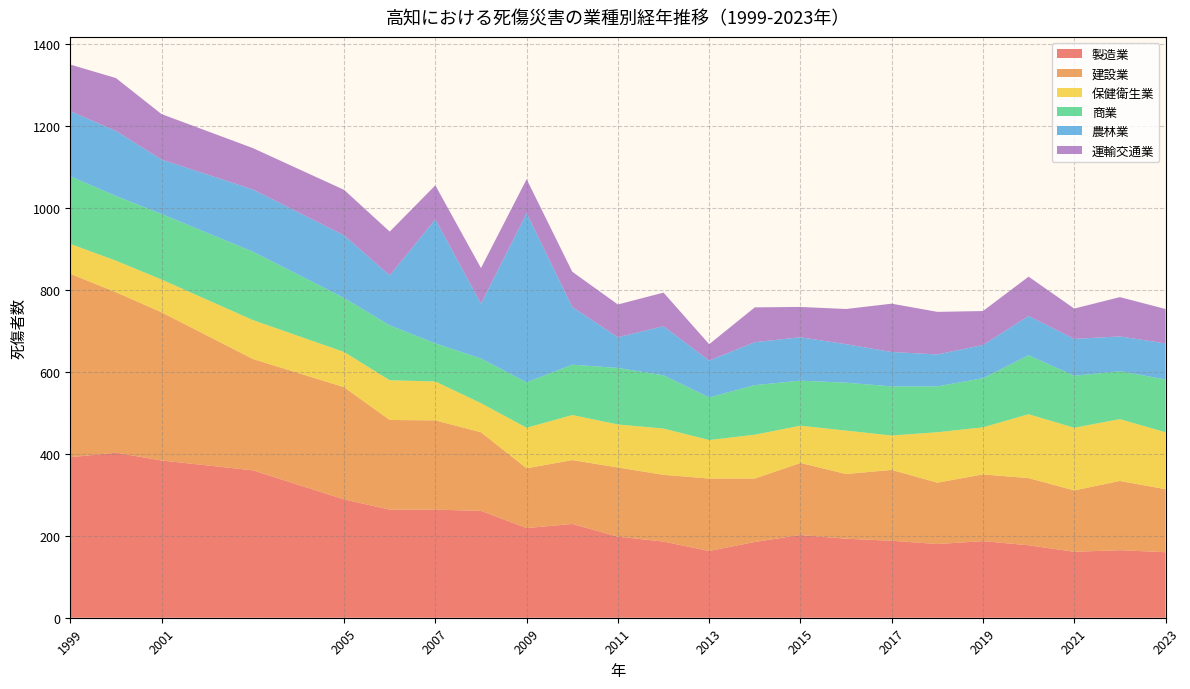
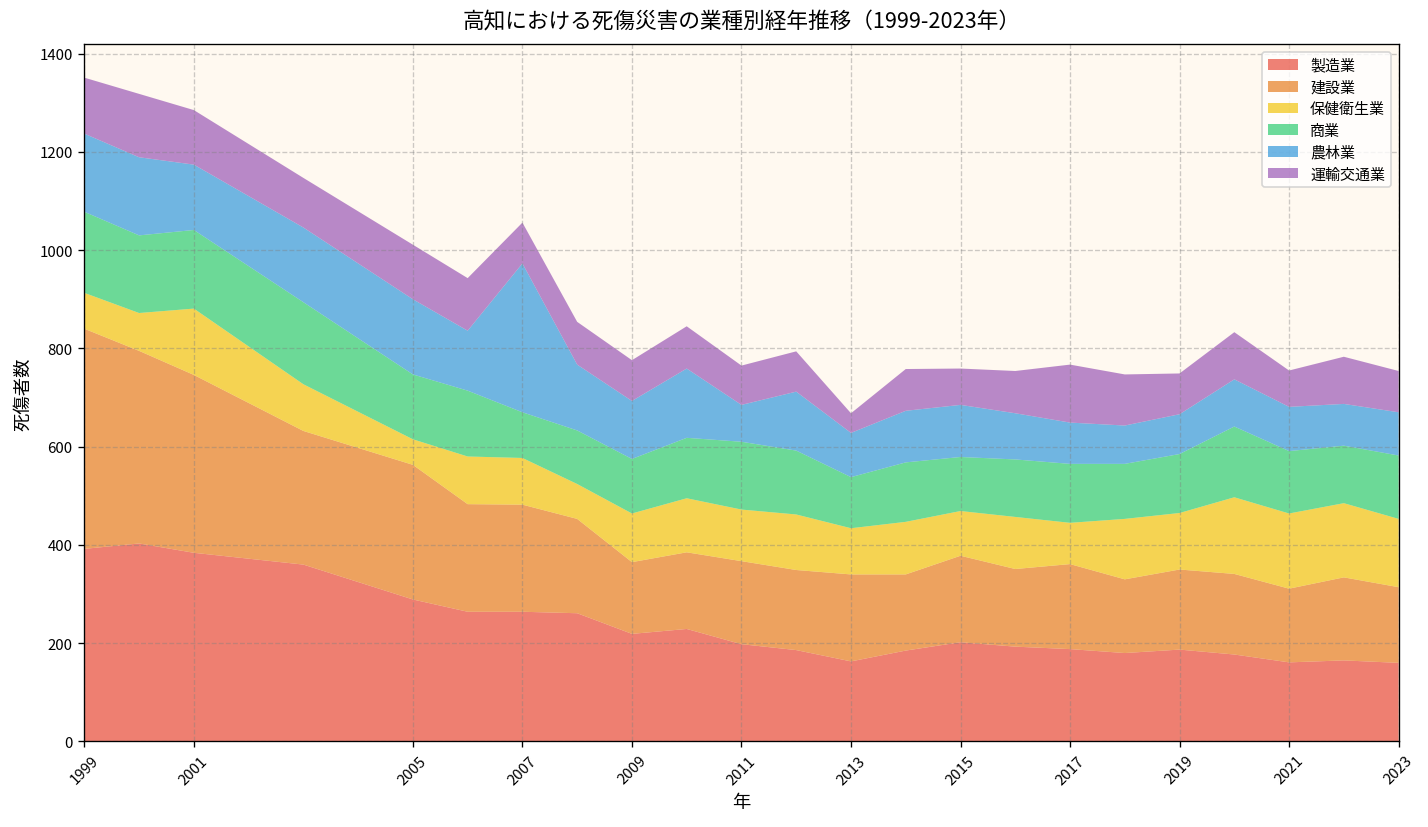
保健衛生業, 2001: 80 -> 140
保健衛生業, 2005: 90 -> 50
農林業, 2009: 410 -> 120
